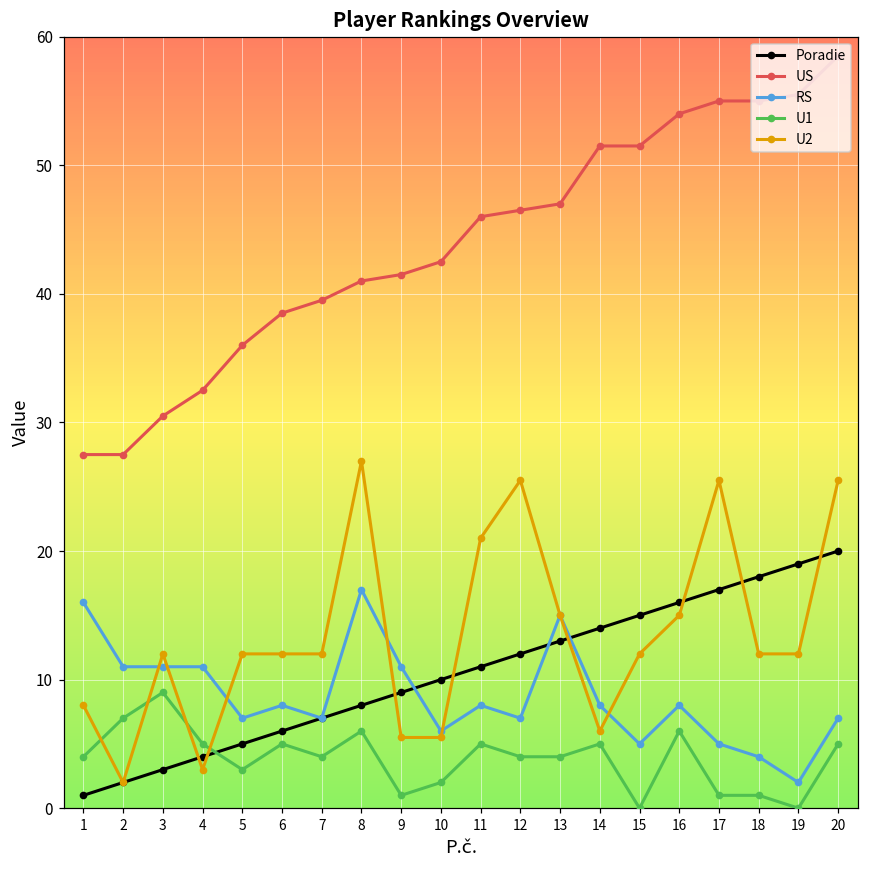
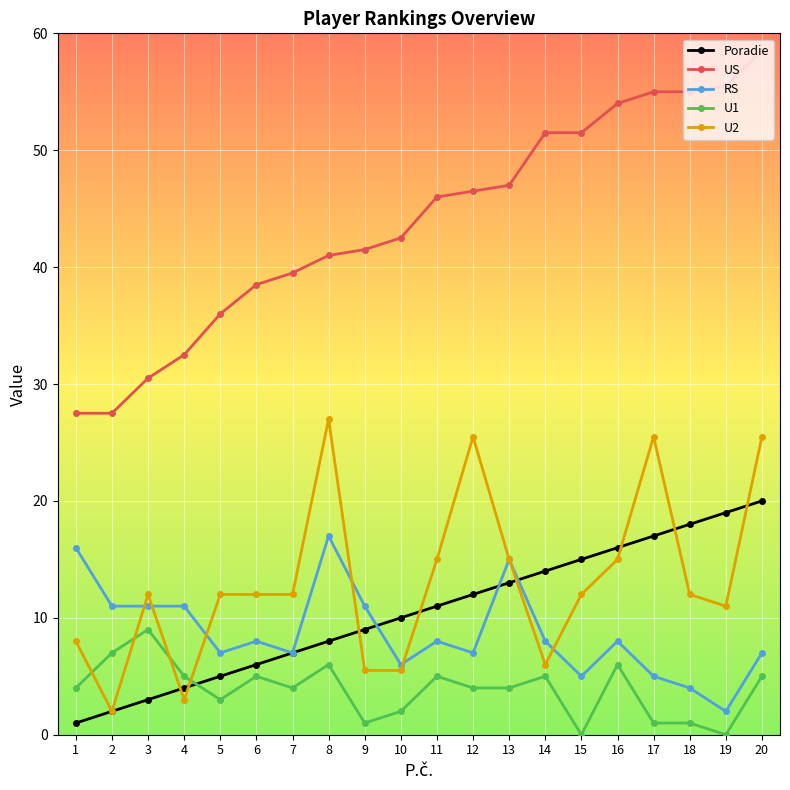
U2, 11: 21 -> 15
U2, 19: 12 -> 11
